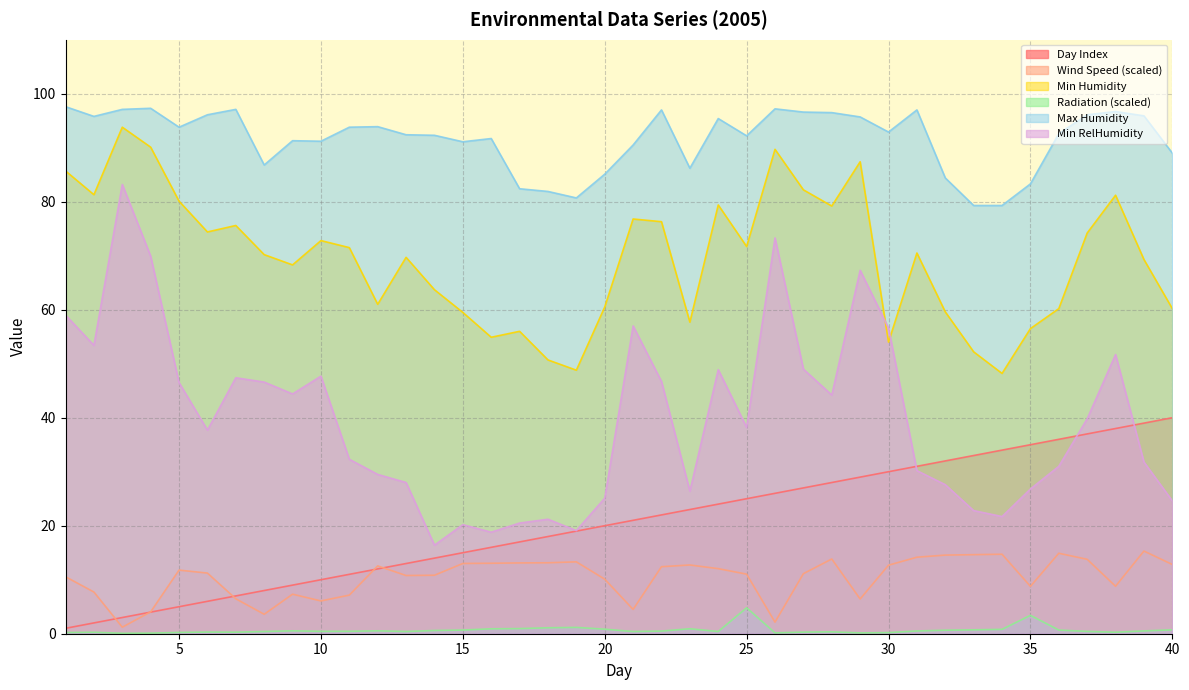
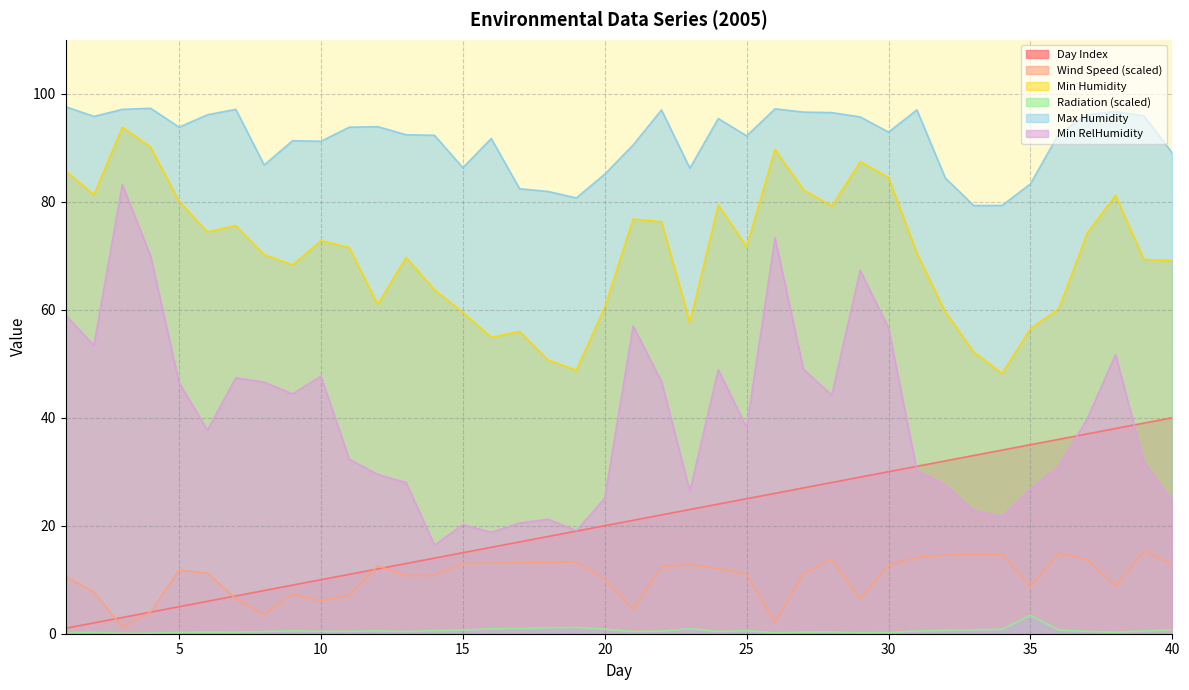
Max Humidity, 15: 91 -> 86
Radiation (scaled), 25: 5 -> 1
Min Humidity, 30: 54 -> 85
Min Humidity, 40: 60 -> 69
